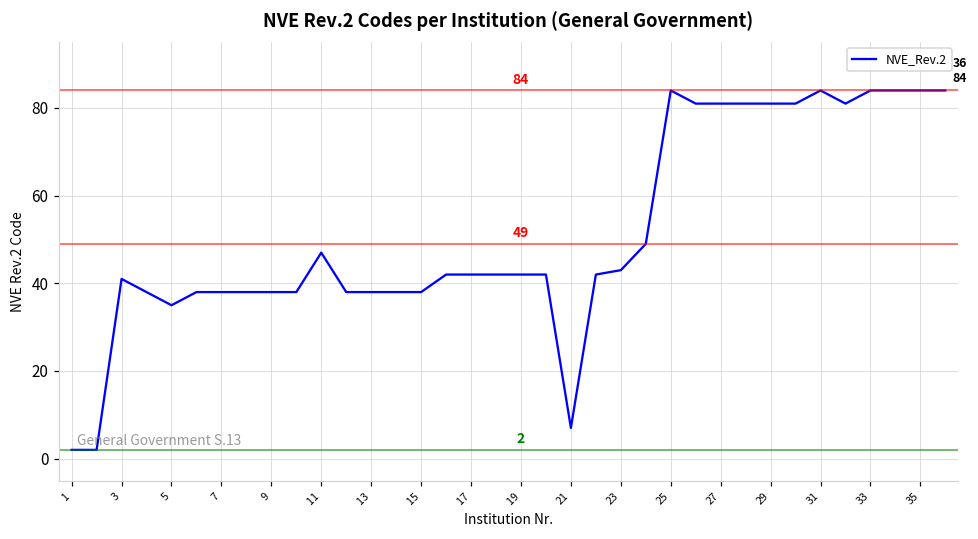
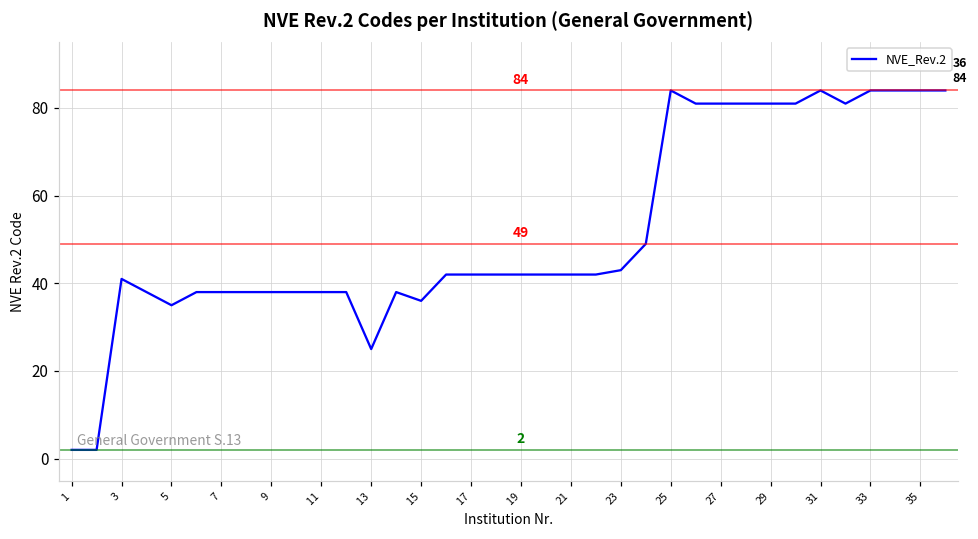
11: 47 -> 38
13: 38 -> 25
15: 38 -> 36
21: 7 -> 42
